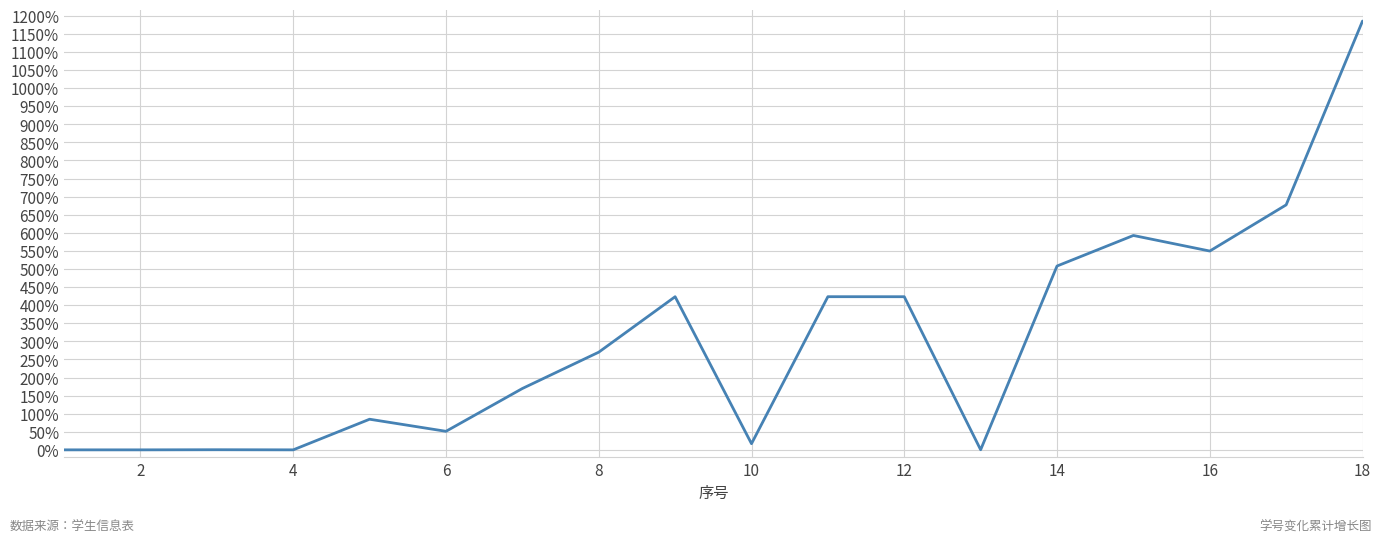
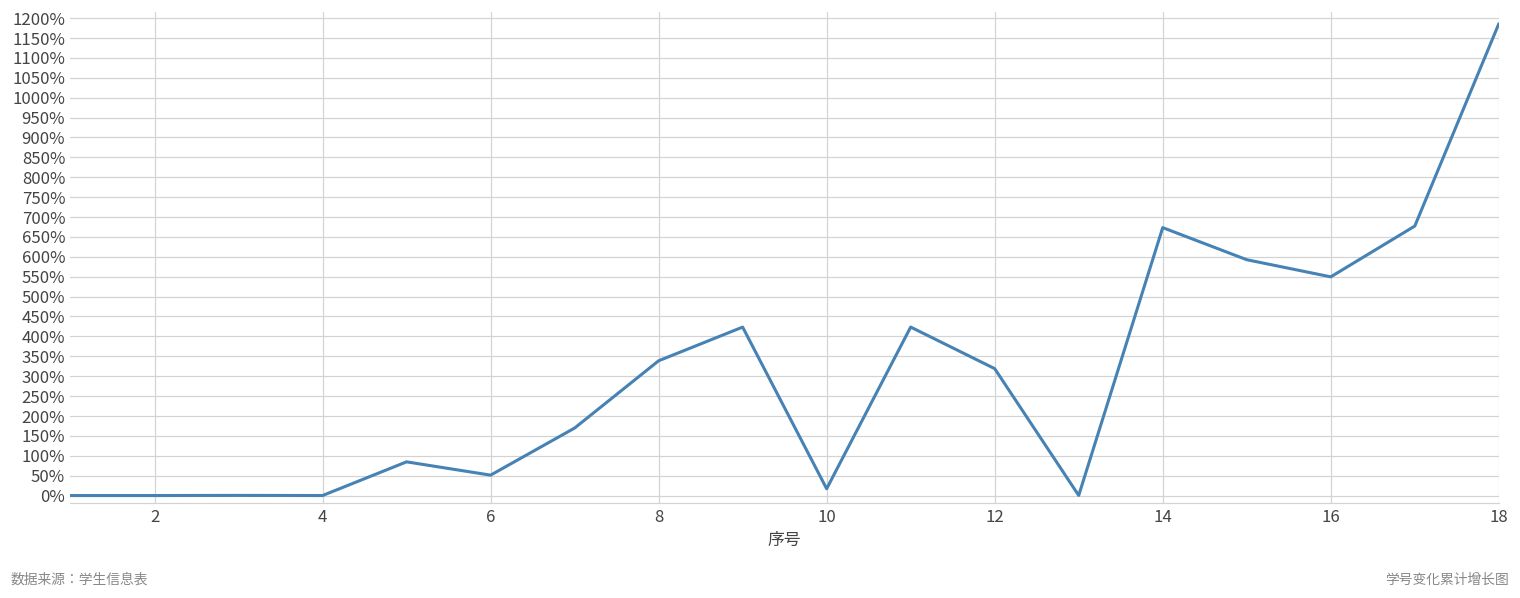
8: 270% -> 340%
12: 420% -> 320%
14: 510% -> 670%
